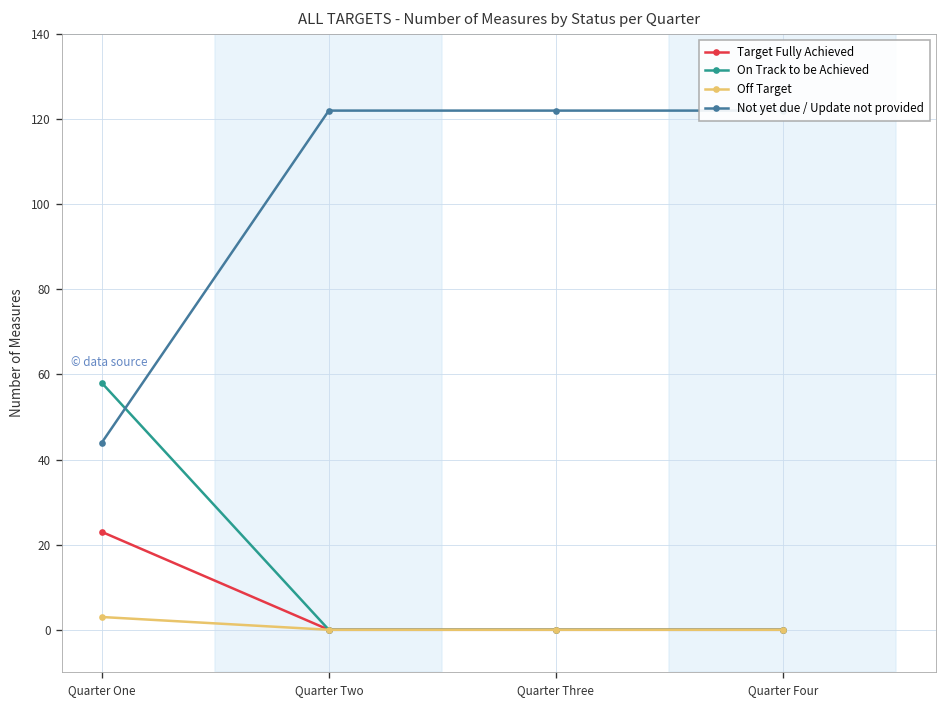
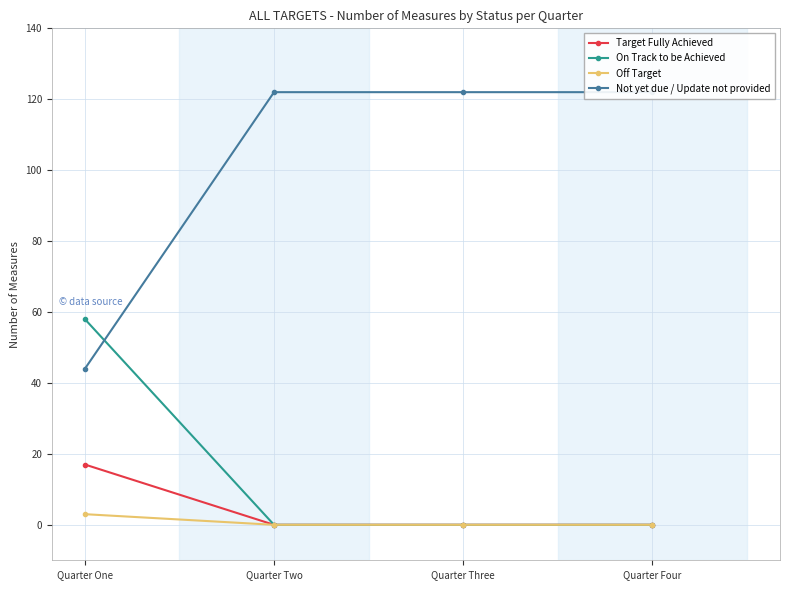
Target Fully Achieved, Quarter One: 23 -> 17
